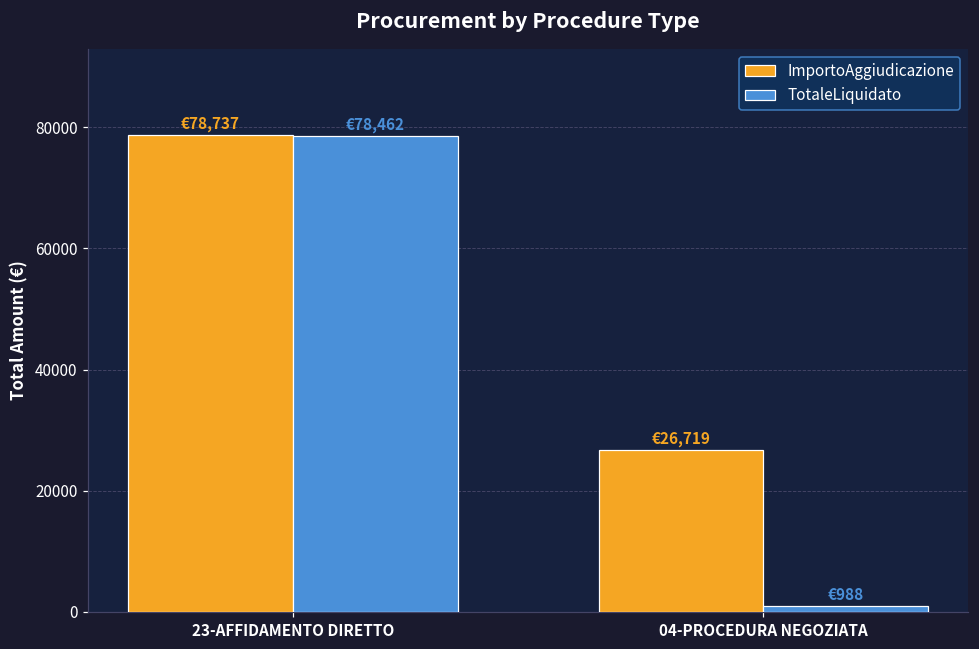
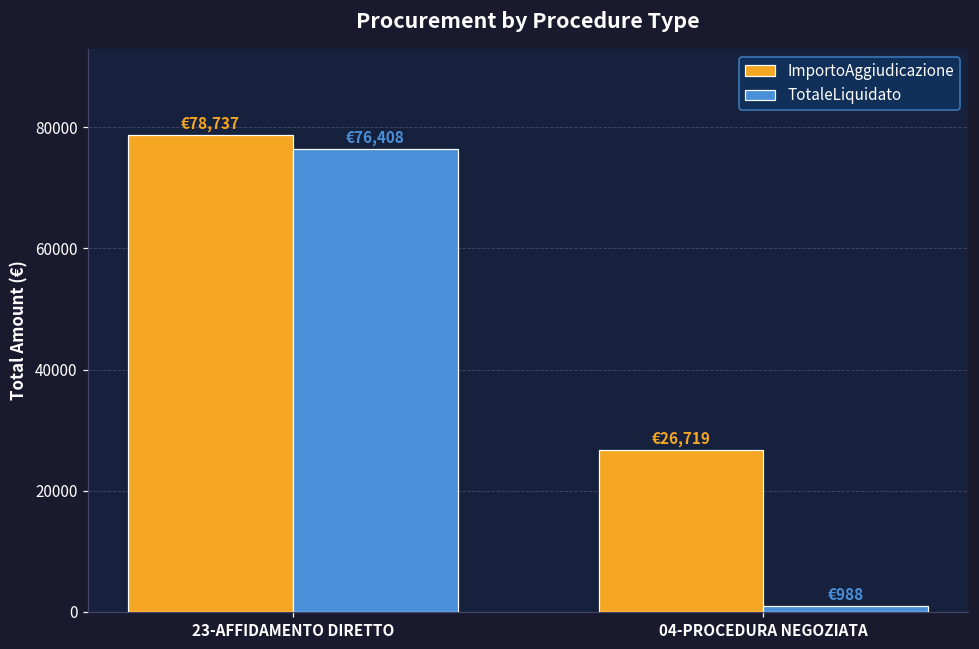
TotaleLiquidato, 23-AFFIDAMENTO DIRETTO: €78,462 -> €76,408
